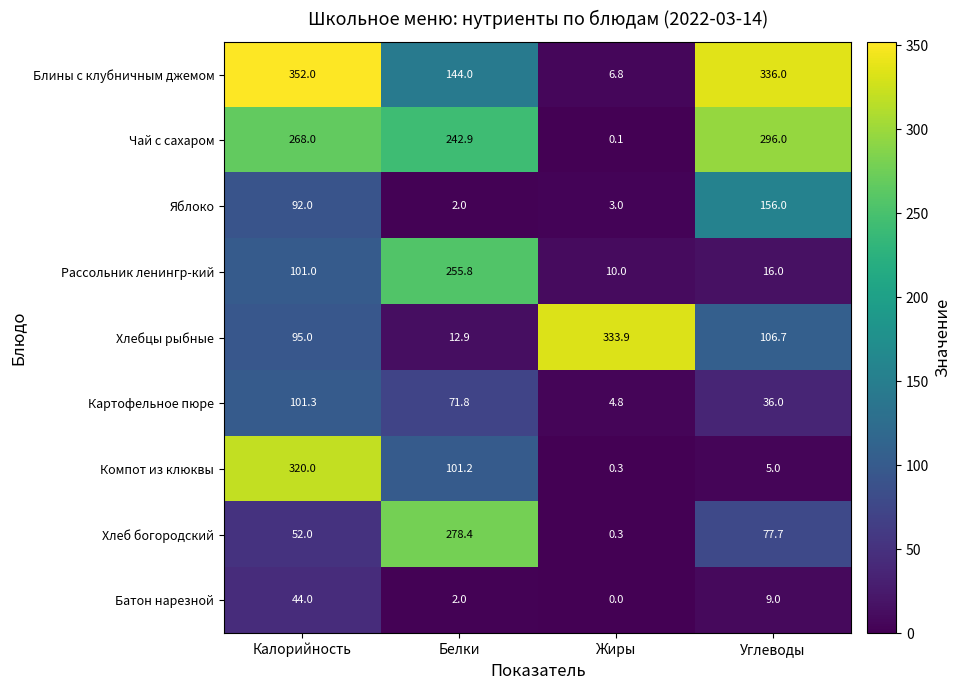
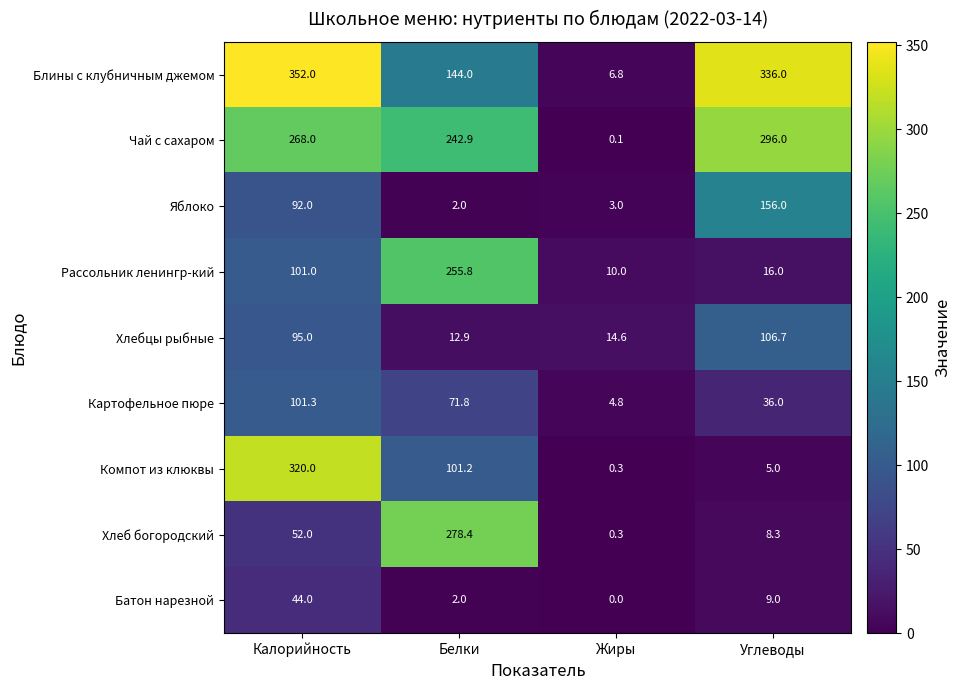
Хлебцы рыбные, Жиры: 333.9 -> 14.6
Хлеб богородский, Углеводы: 77.7 -> 8.3
